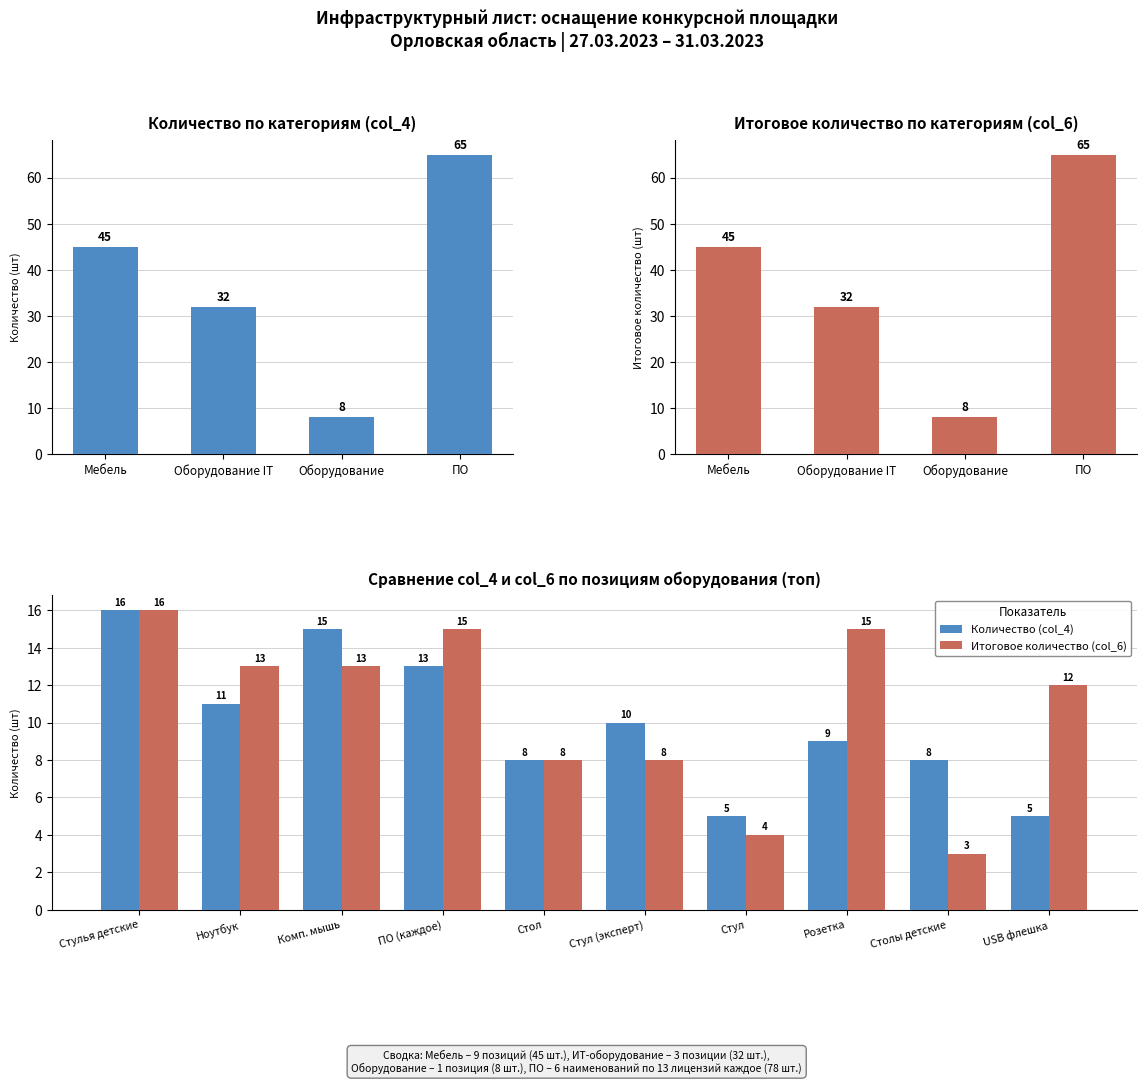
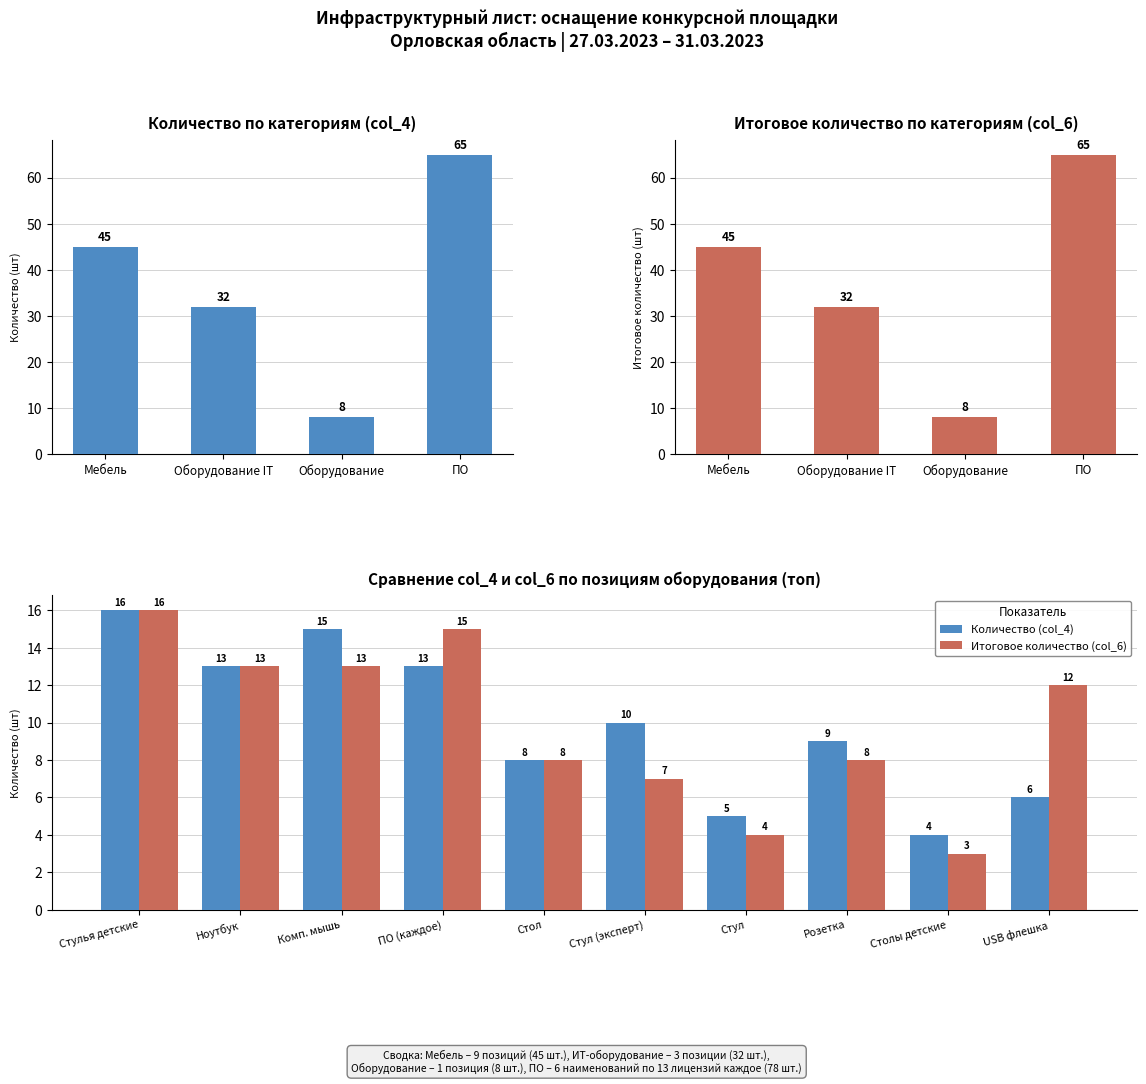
Сравнение col_4 и col_6 по позициям оборудования (топ), Количество (col_4), Ноутбук: 11 -> 13
Сравнение col_4 и col_6 по позициям оборудования (топ), Итоговое количество (col_6), Стул (эксперт): 8 -> 7
Сравнение col_4 и col_6 по позициям оборудования (топ), Итоговое количество (col_6), Розетка: 15 -> 8
Сравнение col_4 и col_6 по позициям оборудования (топ), Количество (col_4), Столы детские: 8 -> 4
Сравнение col_4 и col_6 по позициям оборудования (топ), Количество (col_4), USB флешка: 5 -> 6
